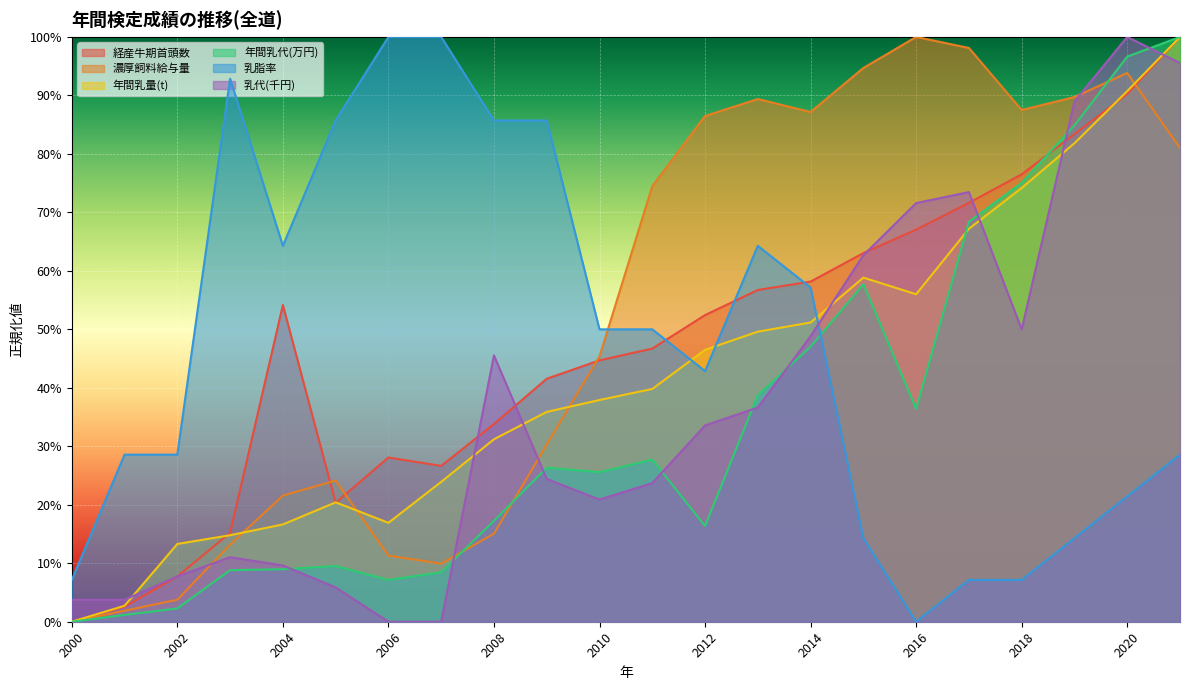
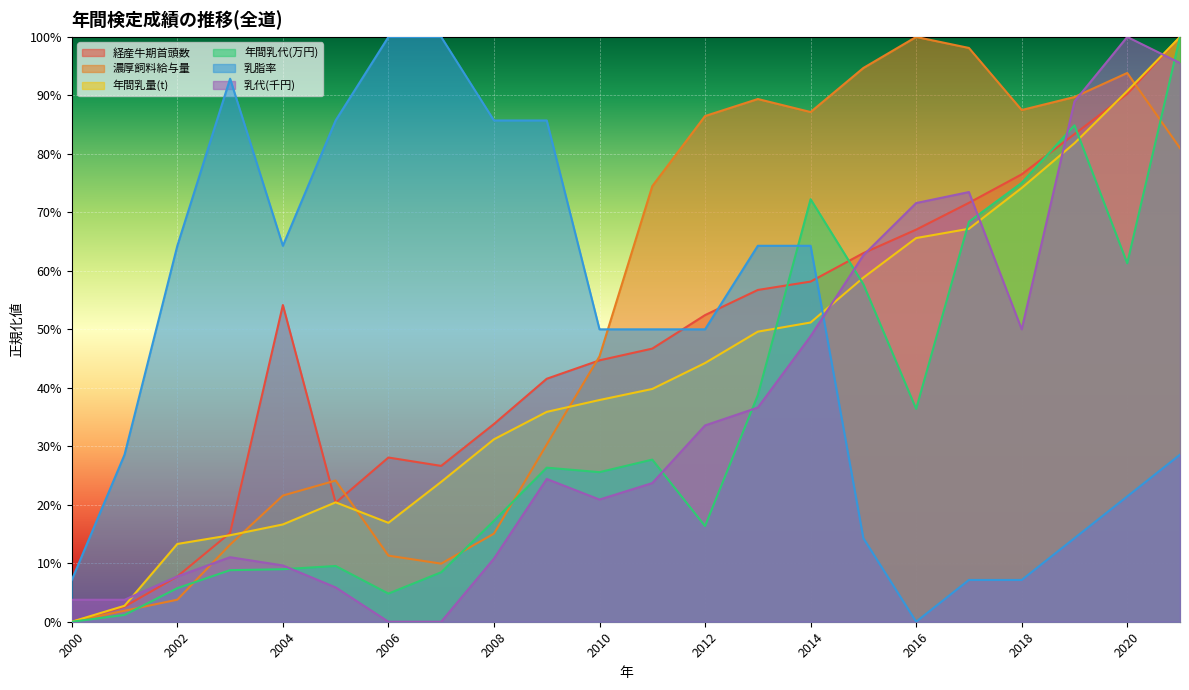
年間乳代(万円), 2002: 2% -> 6%
乳脂率, 2002: 29% -> 64%
年間乳代(万円), 2006: 7% -> 5%
乳代(千円), 2008: 46% -> 11%
年間乳量(t), 2012: 47% -> 44%
乳脂率, 2012: 43% -> 50%
年間乳代(万円), 2014: 47% -> 72%
乳脂率, 2014: 57% -> 64%
年間乳量(t), 2016: 56% -> 66%
年間乳代(万円), 2020: 97% -> 61%
